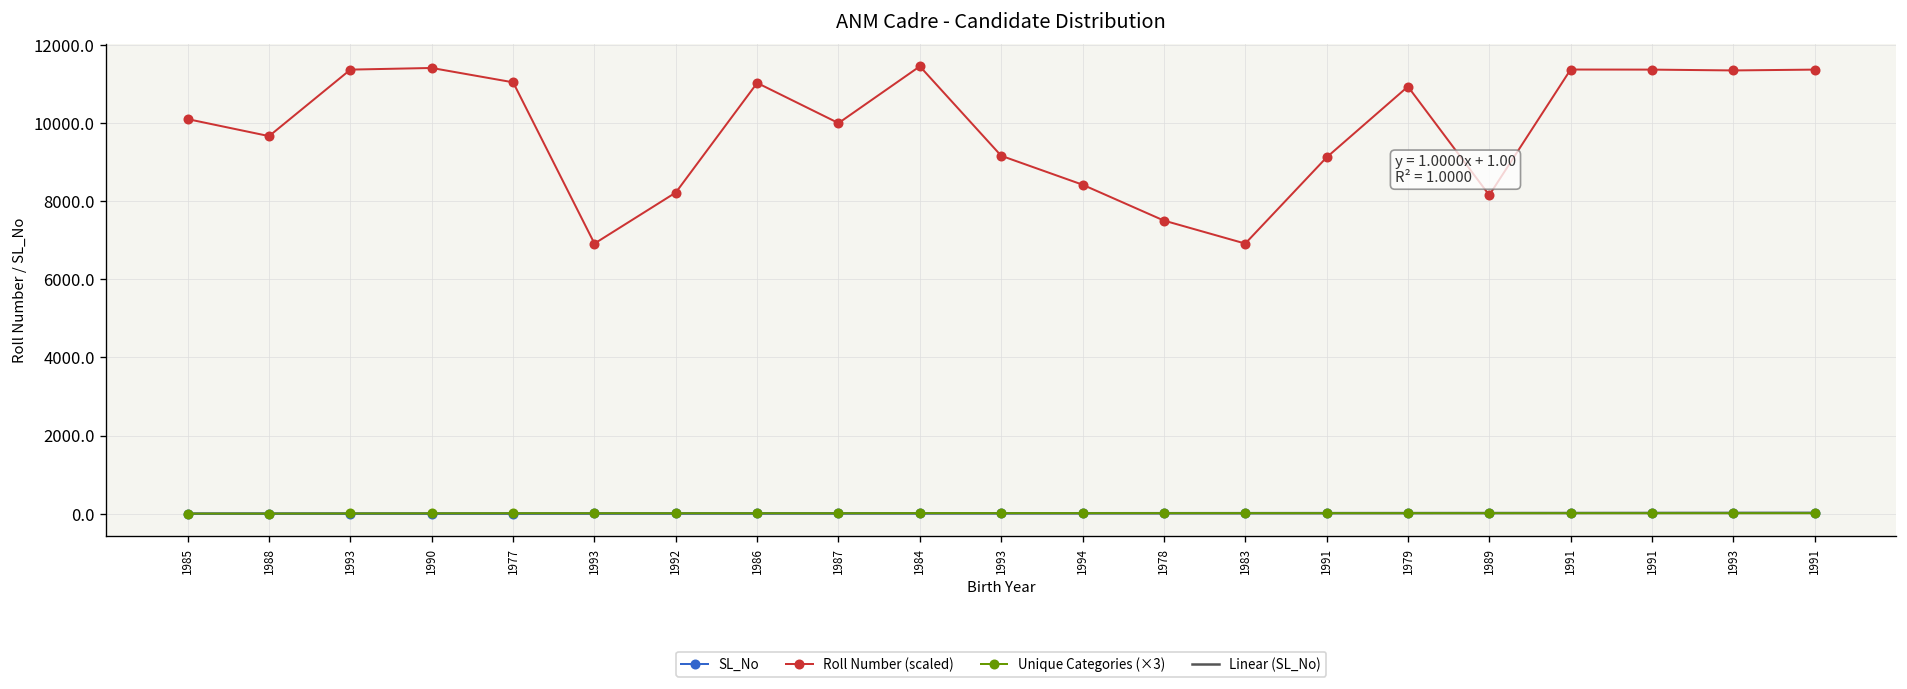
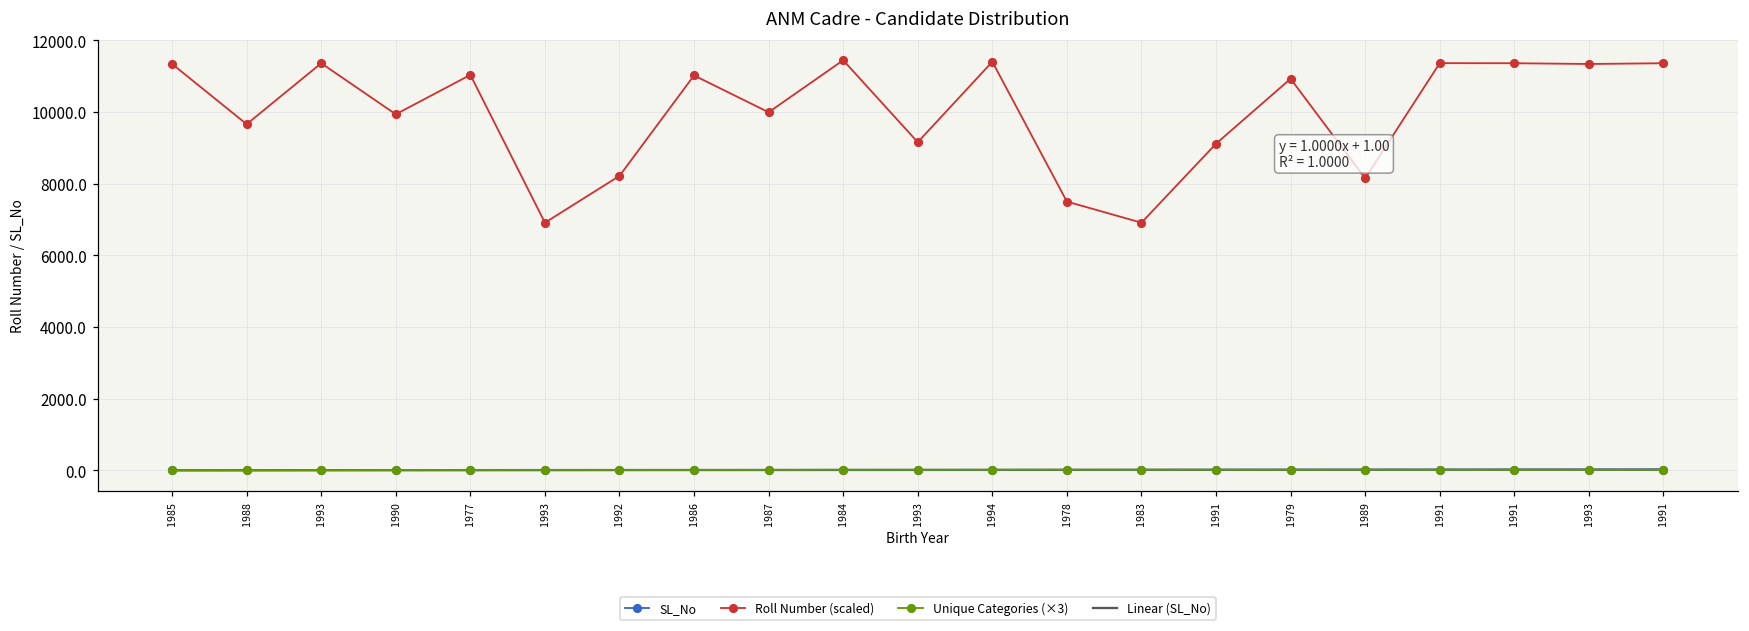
Roll Number (scaled), 1985: 10100 -> 11300
Roll Number (scaled), 1990: 11400 -> 9900
Roll Number (scaled), 1994: 8400 -> 11400
